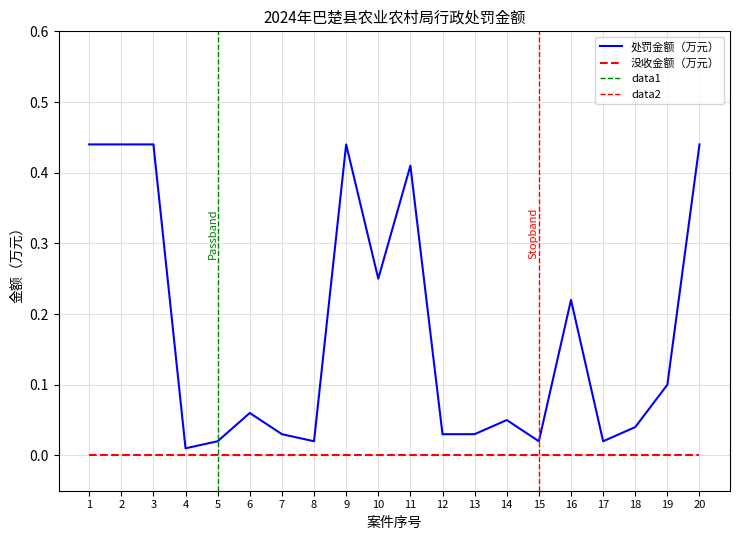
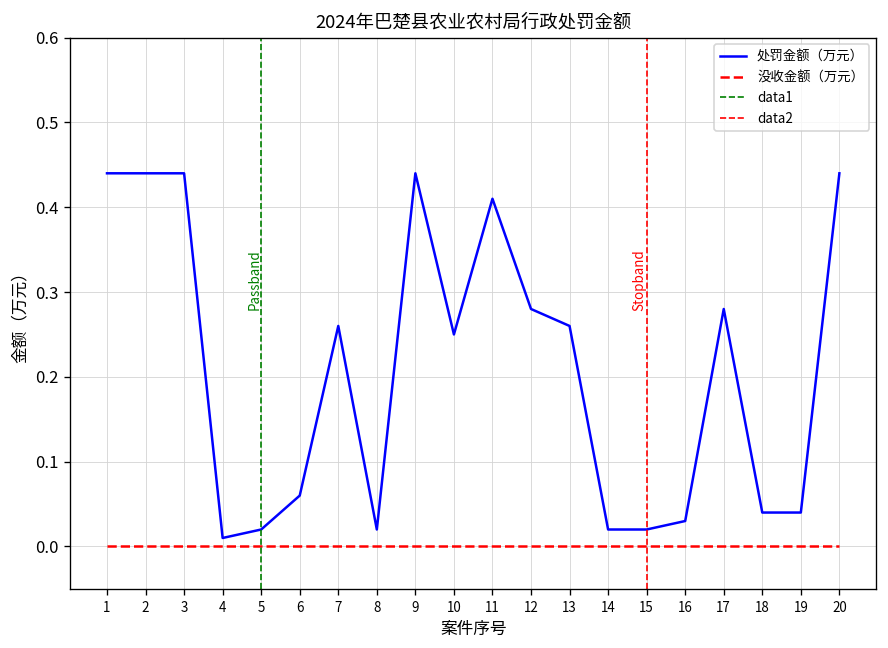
处罚金额（万元）, 7: 0.03 -> 0.26
处罚金额（万元）, 12: 0.03 -> 0.28
处罚金额（万元）, 13: 0.03 -> 0.26
处罚金额（万元）, 14: 0.05 -> 0.02
处罚金额（万元）, 16: 0.22 -> 0.03
处罚金额（万元）, 17: 0.02 -> 0.28
处罚金额（万元）, 19: 0.10 -> 0.04
